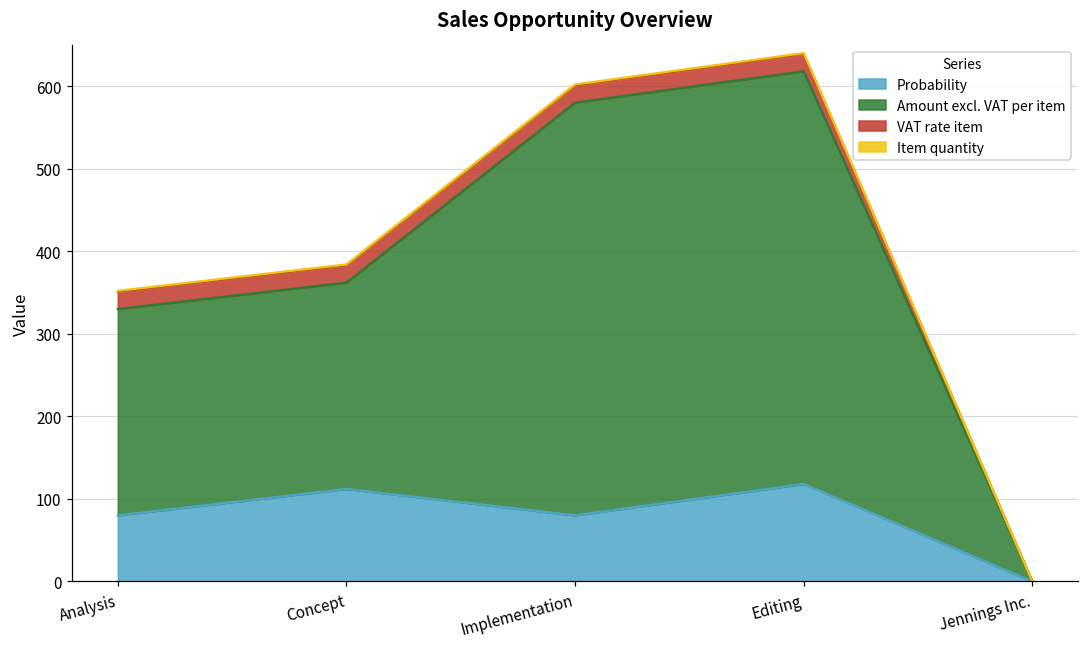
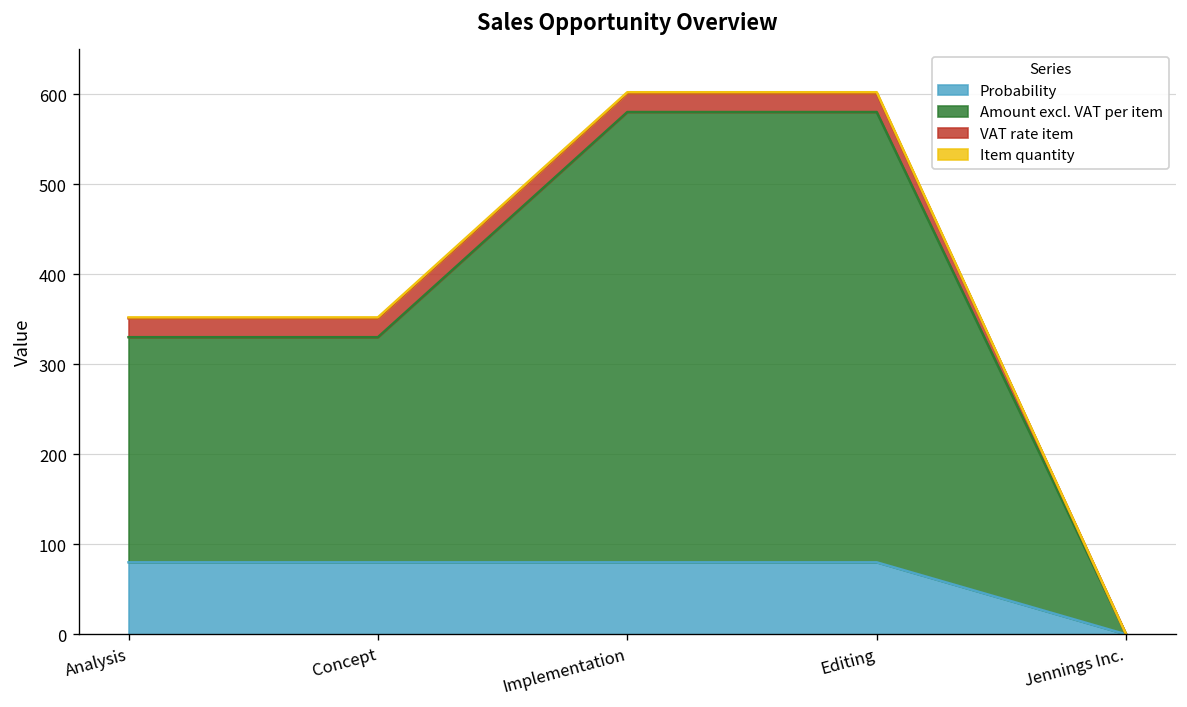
Probability, Concept: 110 -> 80
Probability, Editing: 120 -> 80
